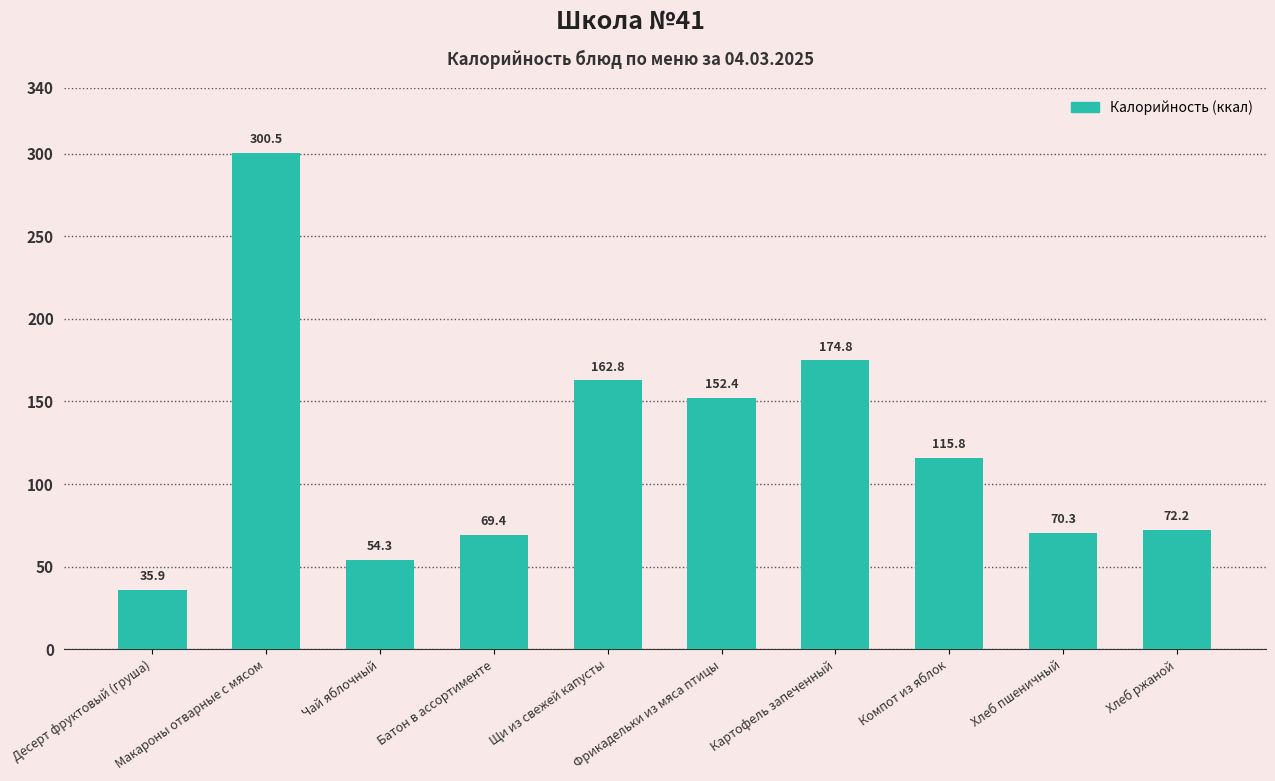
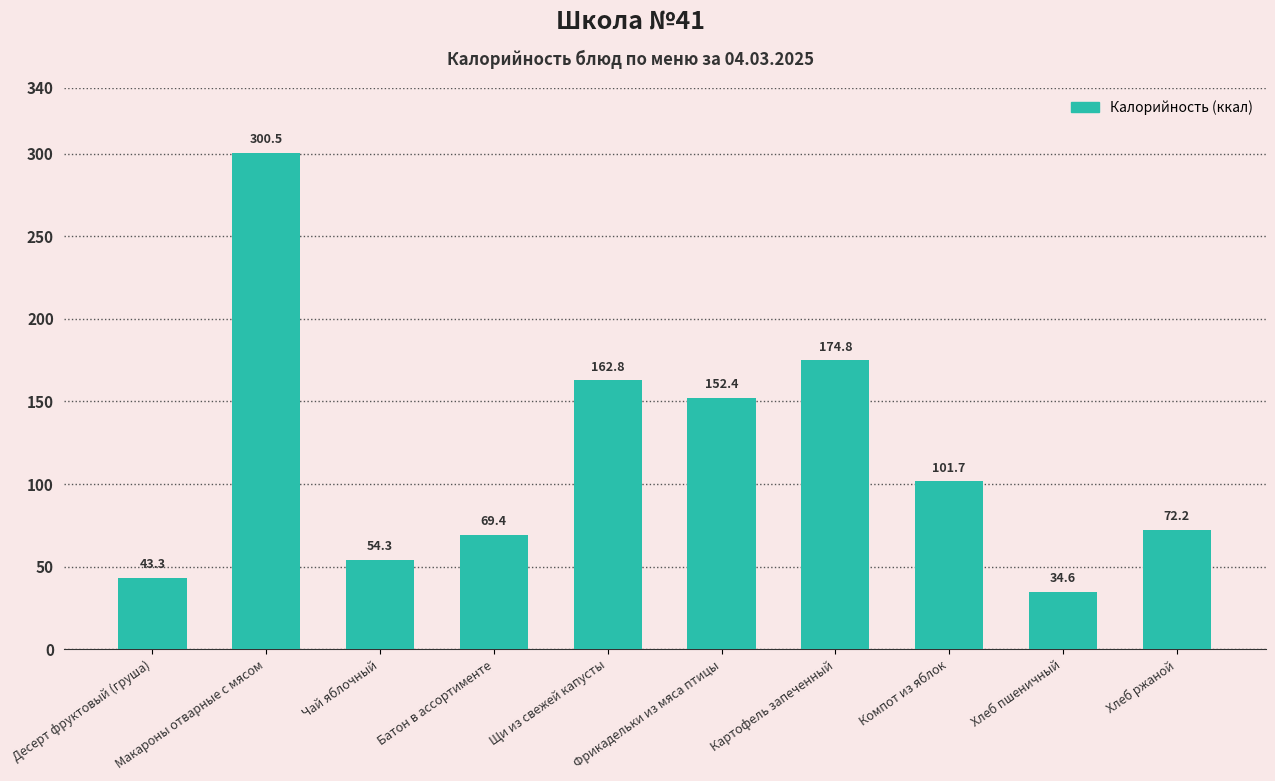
Десерт фруктовый (груша): 35.9 -> 43.3
Компот из яблок: 115.8 -> 101.7
Хлеб пшеничный: 70.3 -> 34.6
